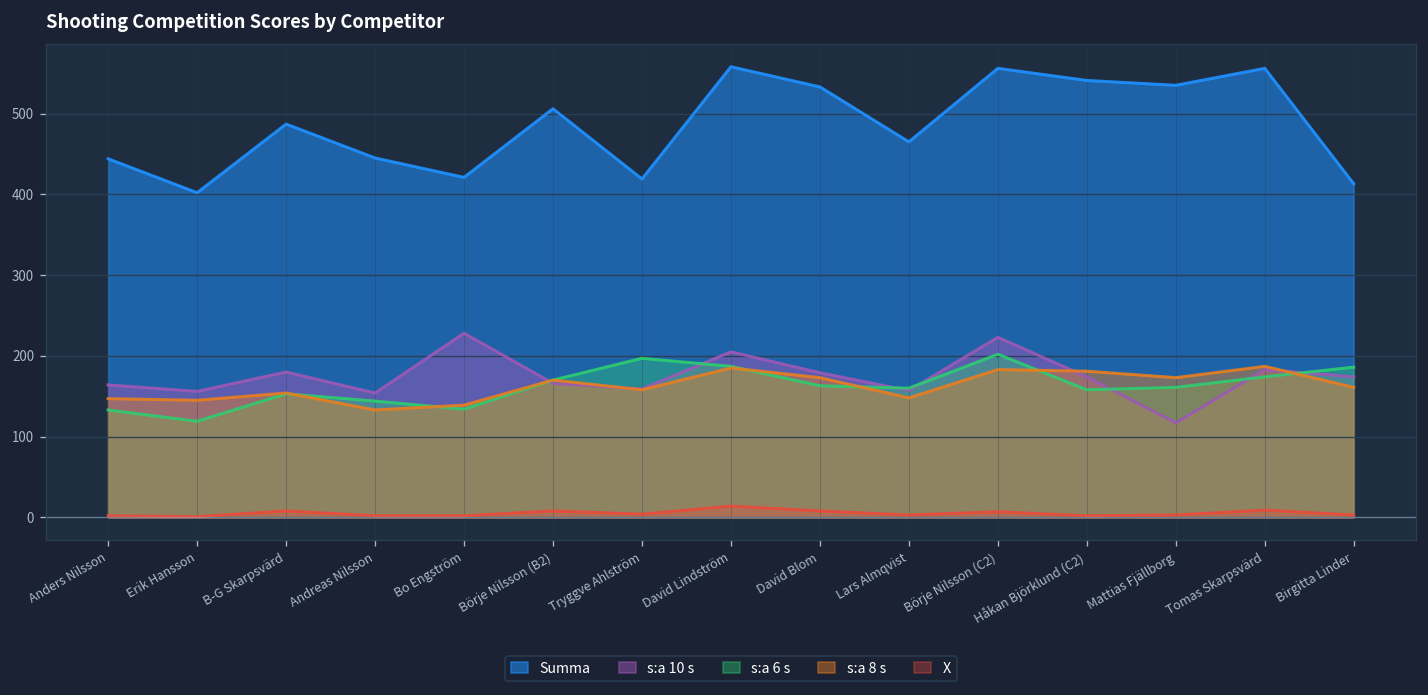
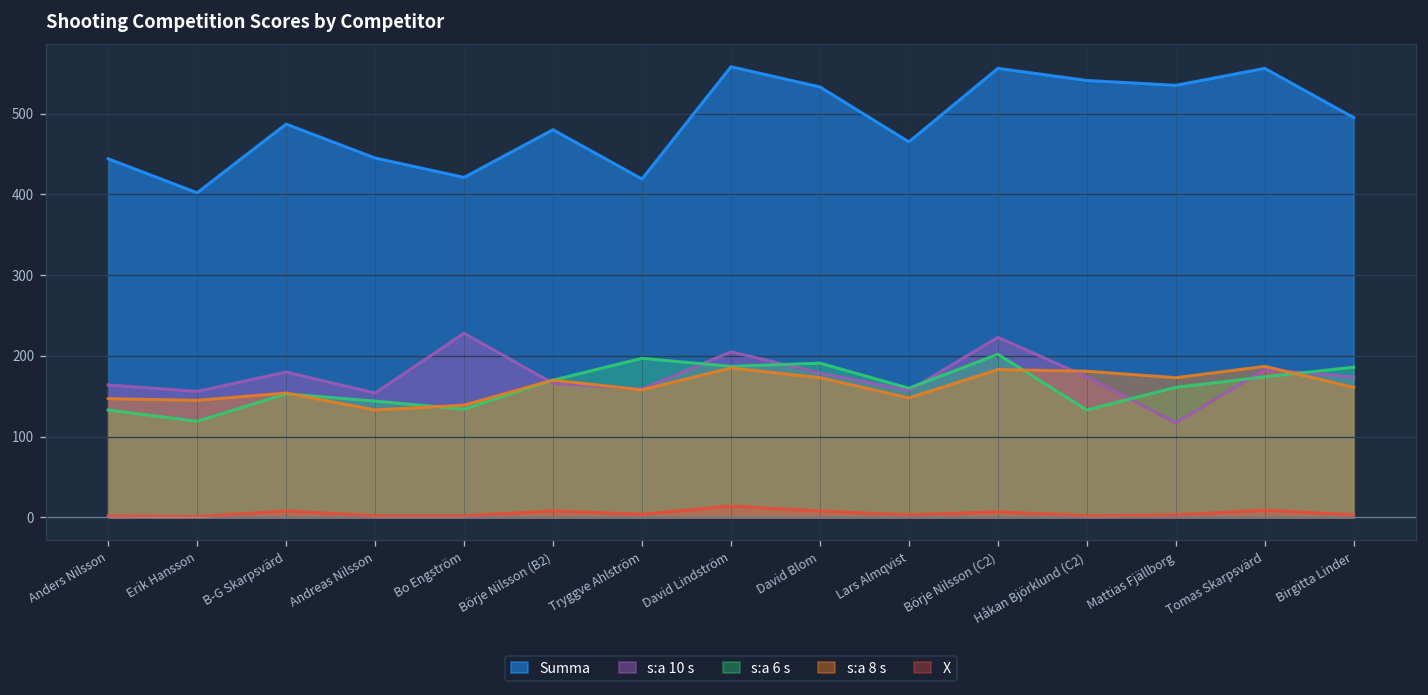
Summa, Börje Nilsson (B2): 510 -> 480
s:a 6 s, David Blom: 160 -> 190
s:a 6 s, Håkan Björklund (C2): 160 -> 130
Summa, Birgitta Linder: 410 -> 500
